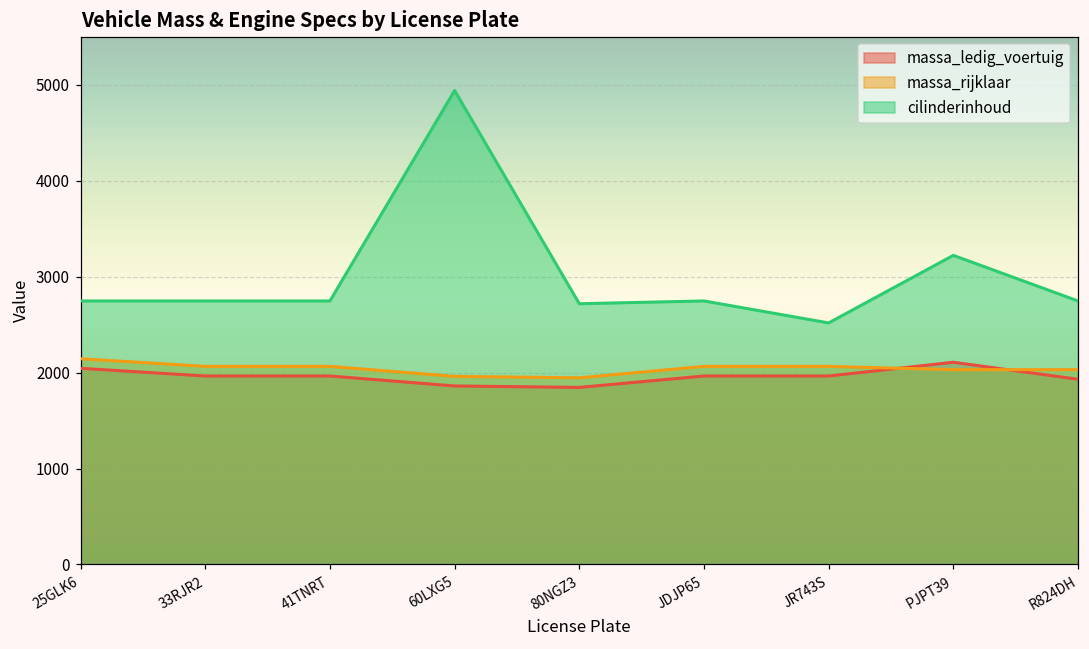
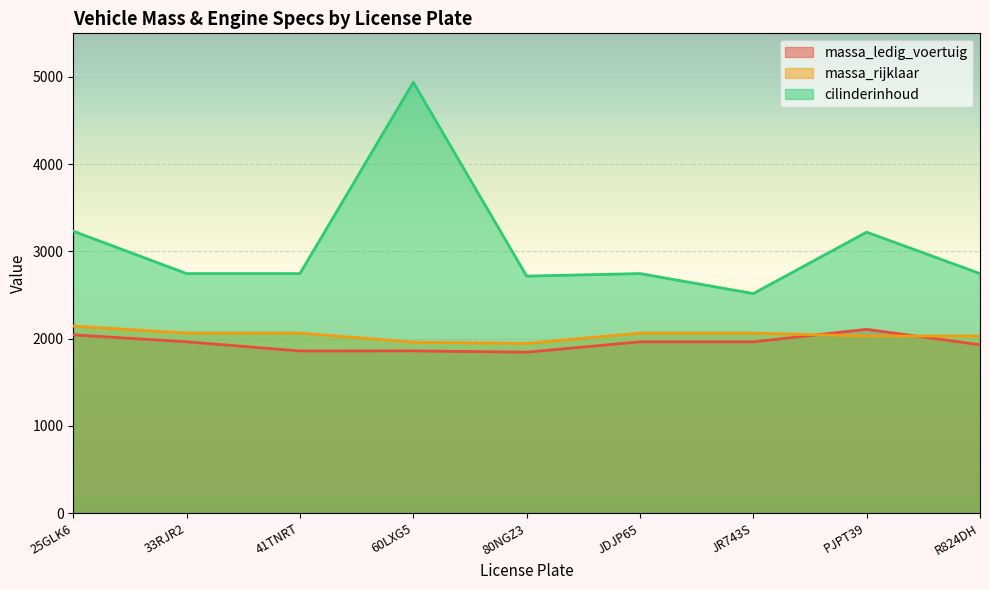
cilinderinhoud, 25GLK6: 2700 -> 3200
massa_ledig_voertuig, 41TNRT: 2000 -> 1900
